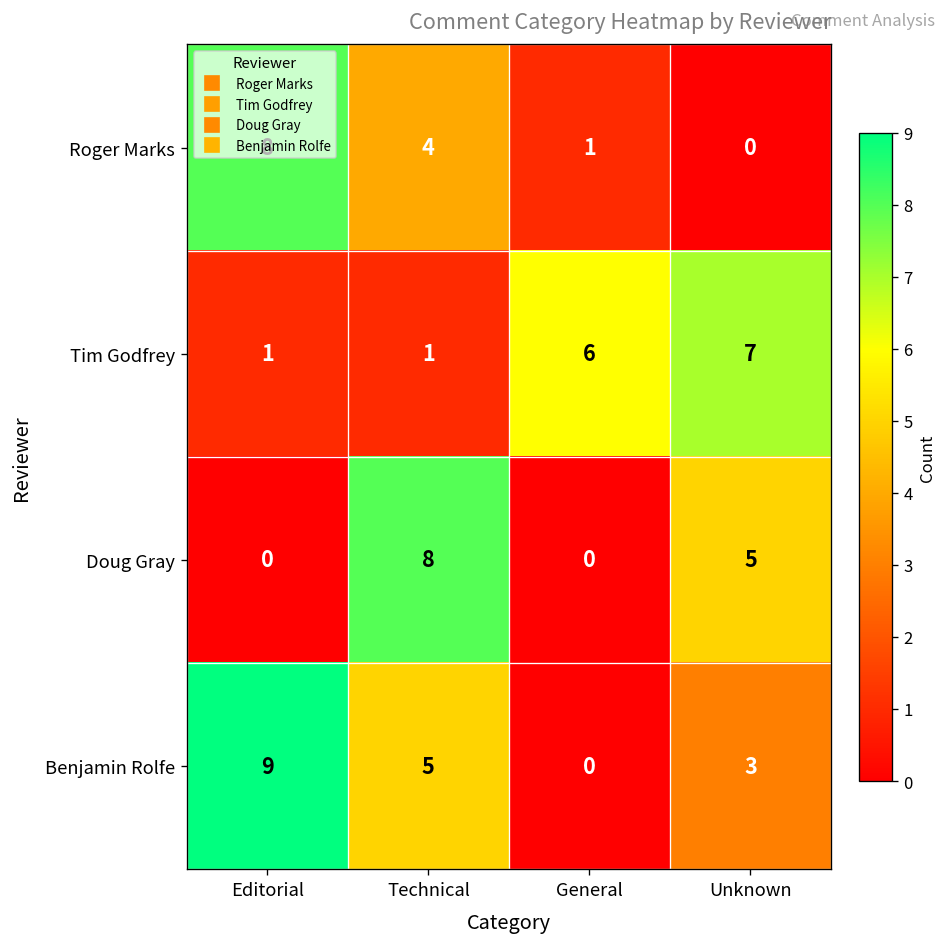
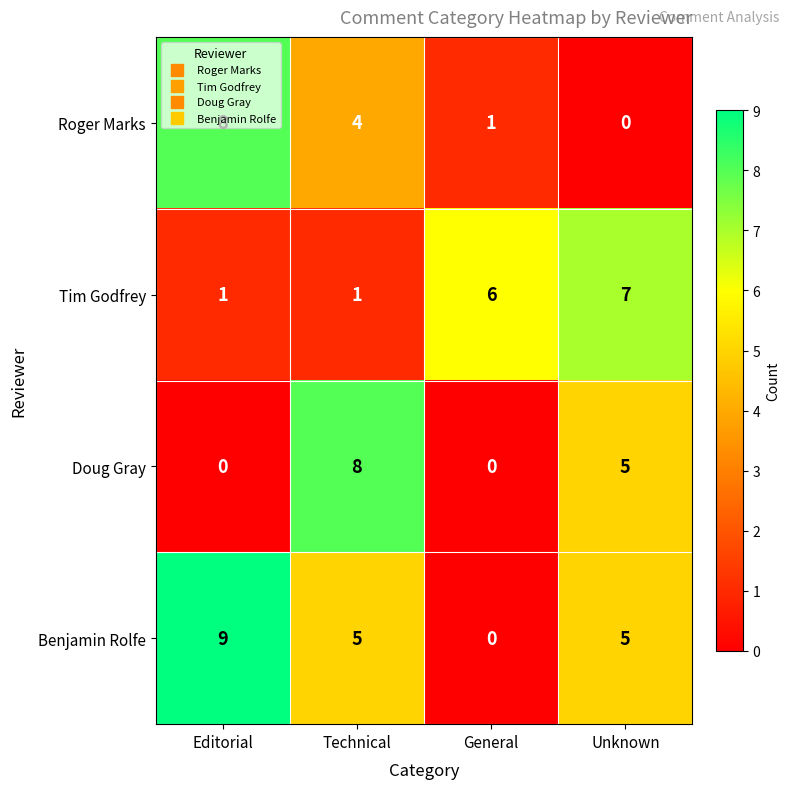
Benjamin Rolfe, Unknown: 3 -> 5
